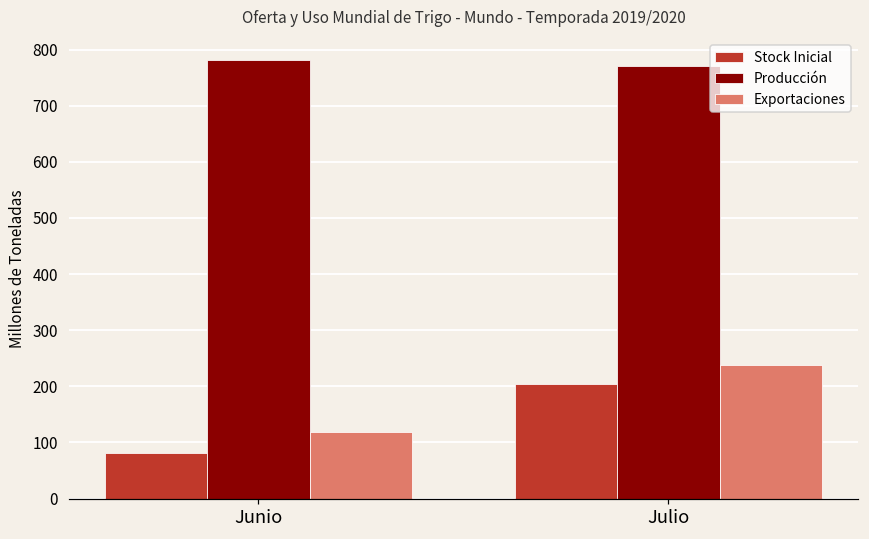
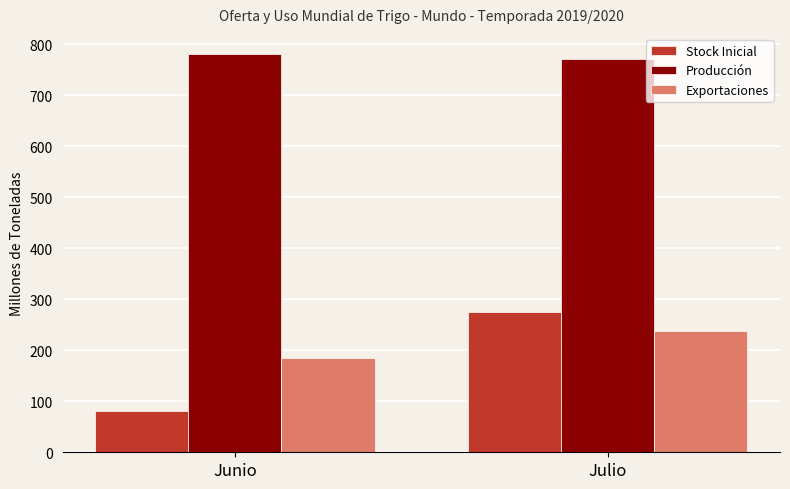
Exportaciones, Junio: 120 -> 190
Stock Inicial, Julio: 200 -> 280
